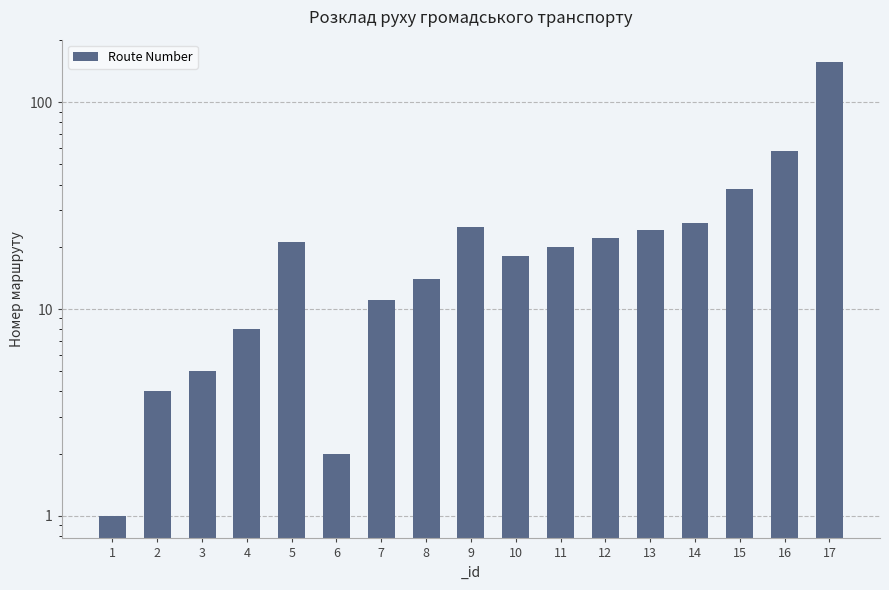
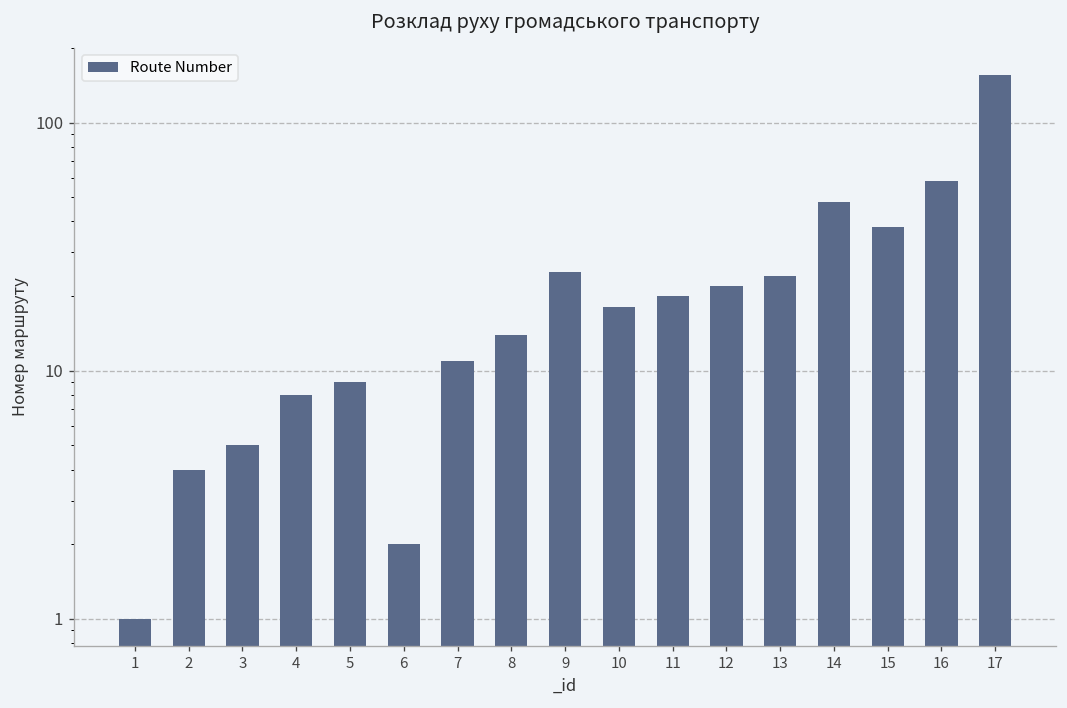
5: 21 -> 9
14: 26 -> 48
